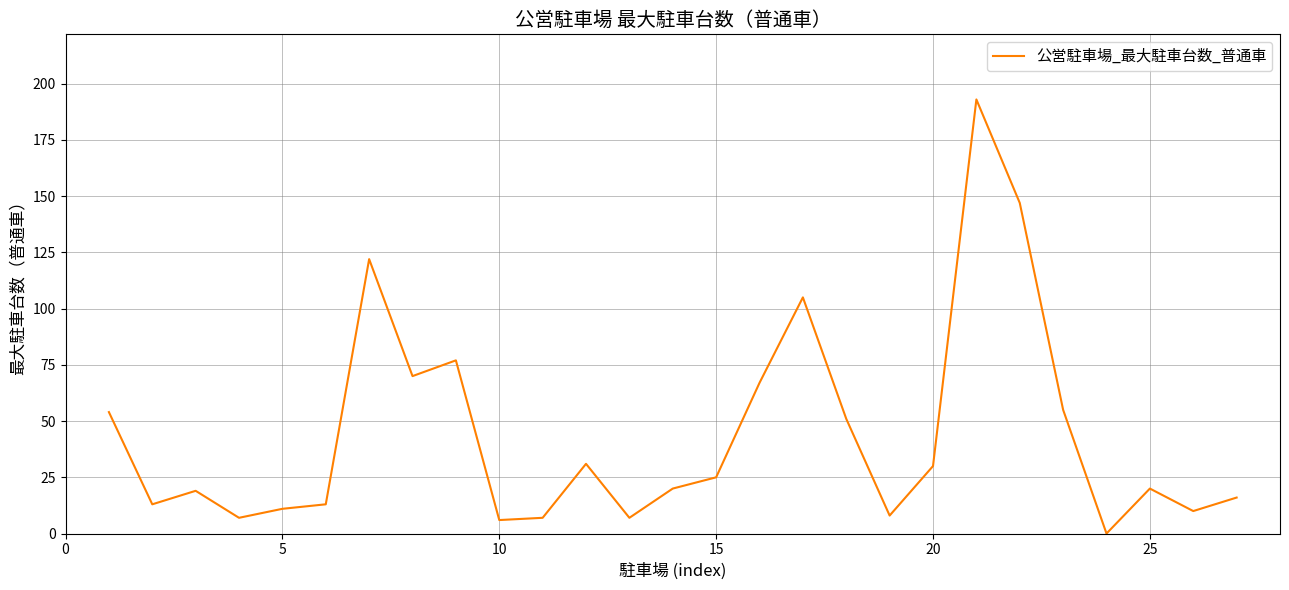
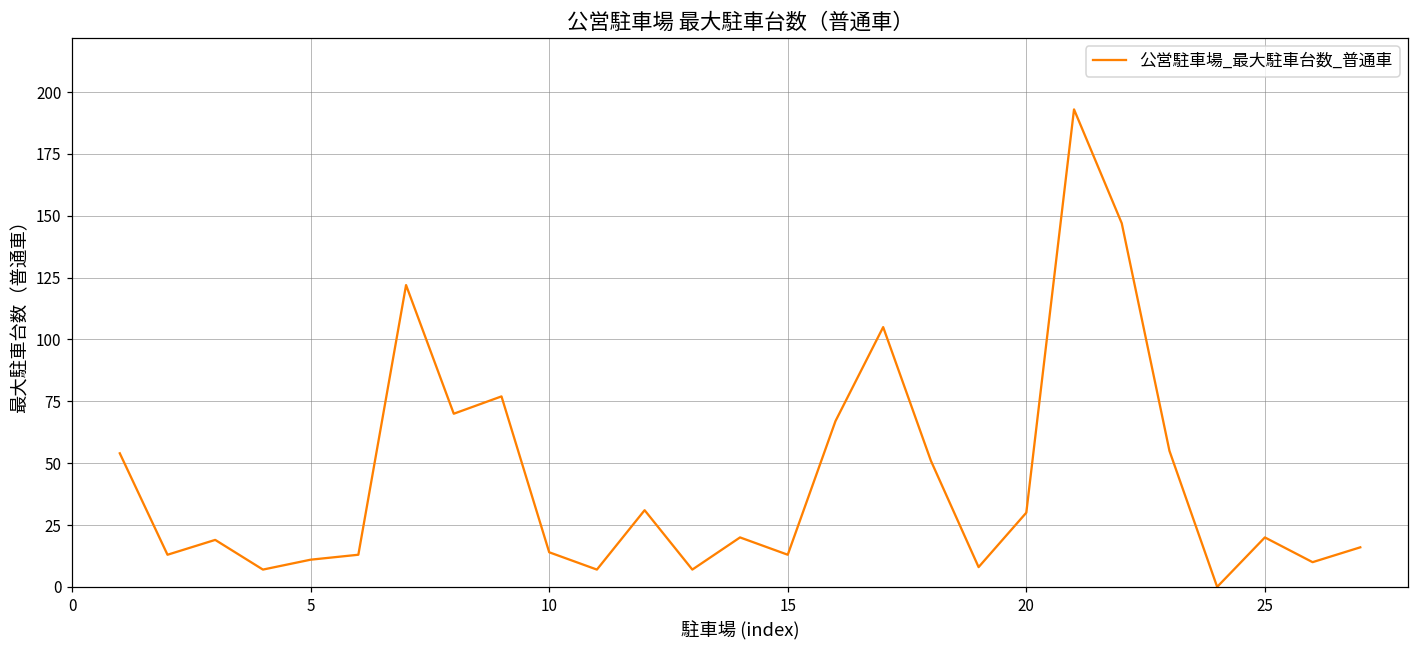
10: 6 -> 14
15: 25 -> 13
